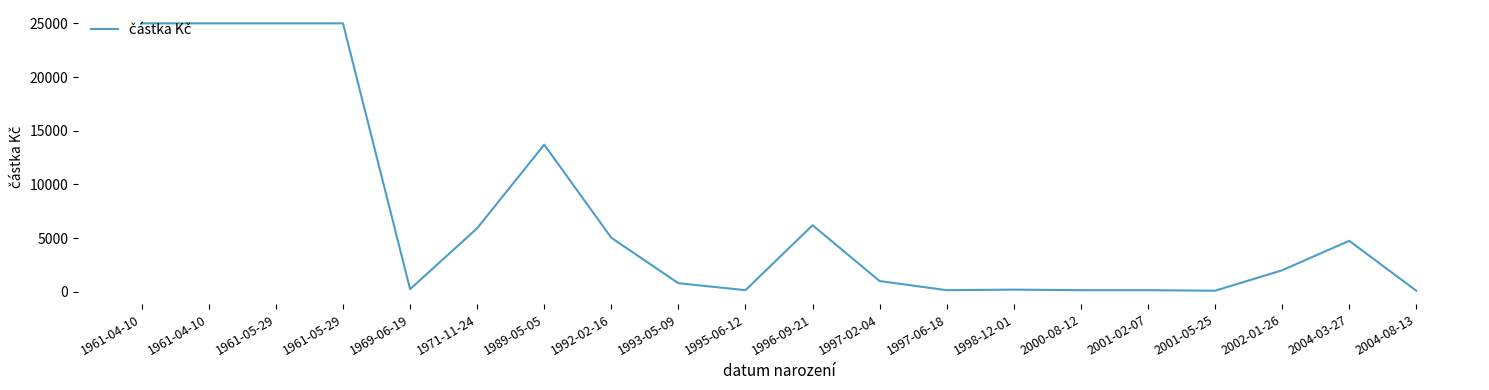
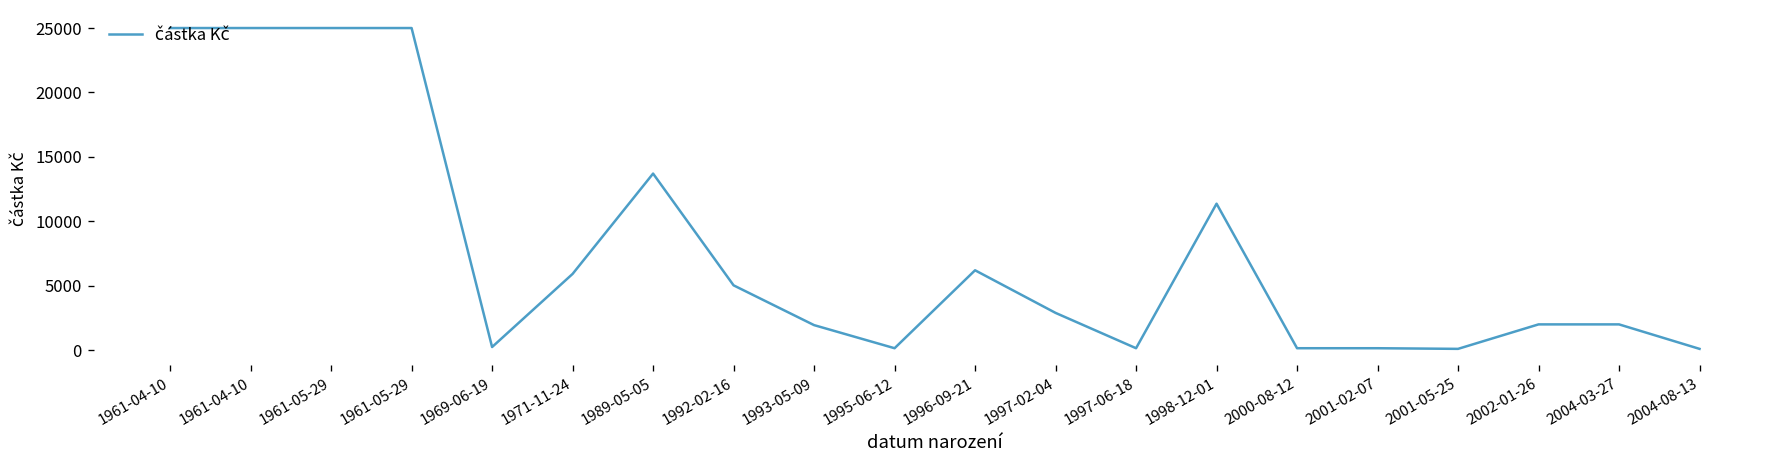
1993-05-09: 800 -> 1900
1997-02-04: 1000 -> 2900
1998-12-01: 200 -> 11400
2004-03-27: 4700 -> 2000
